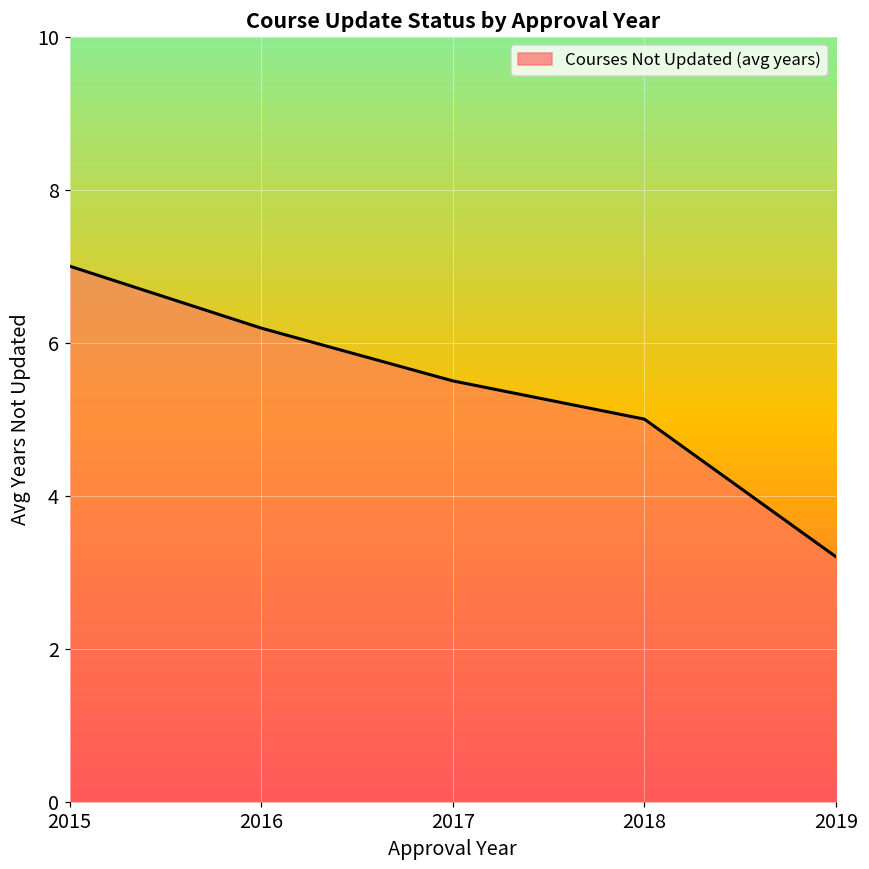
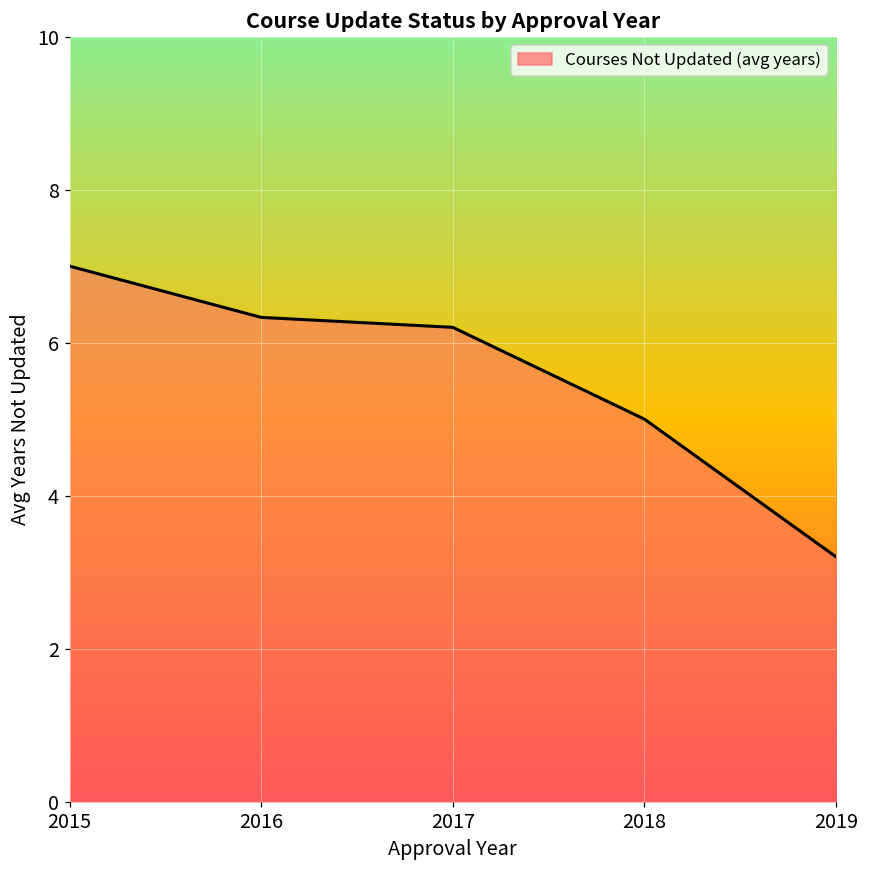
2016: 6.2 -> 6.3
2017: 5.5 -> 6.2
